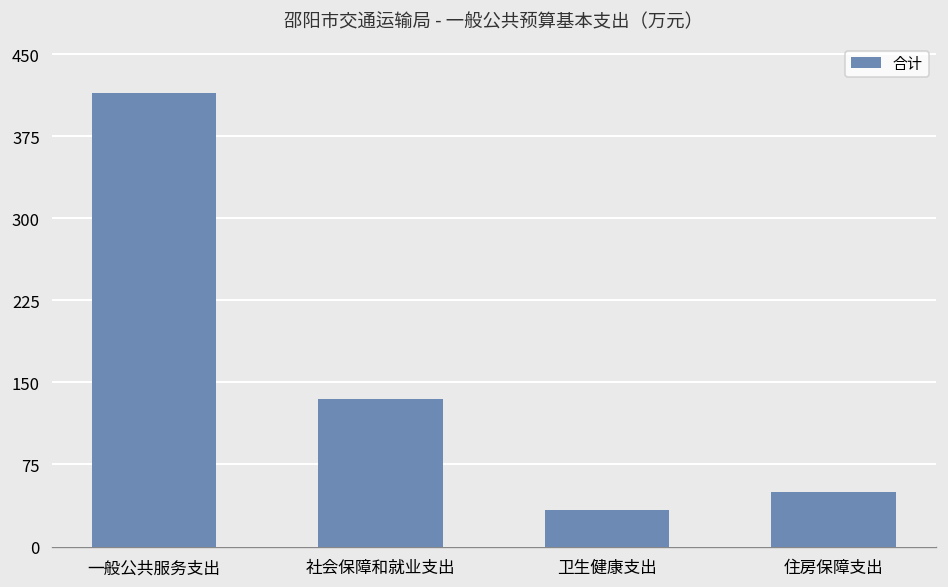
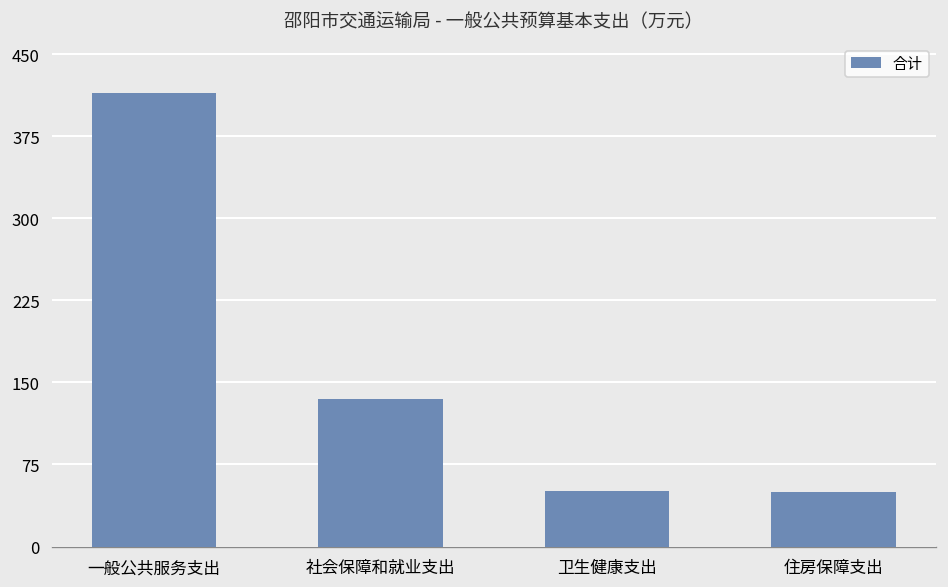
卫生健康支出: 30 -> 50
